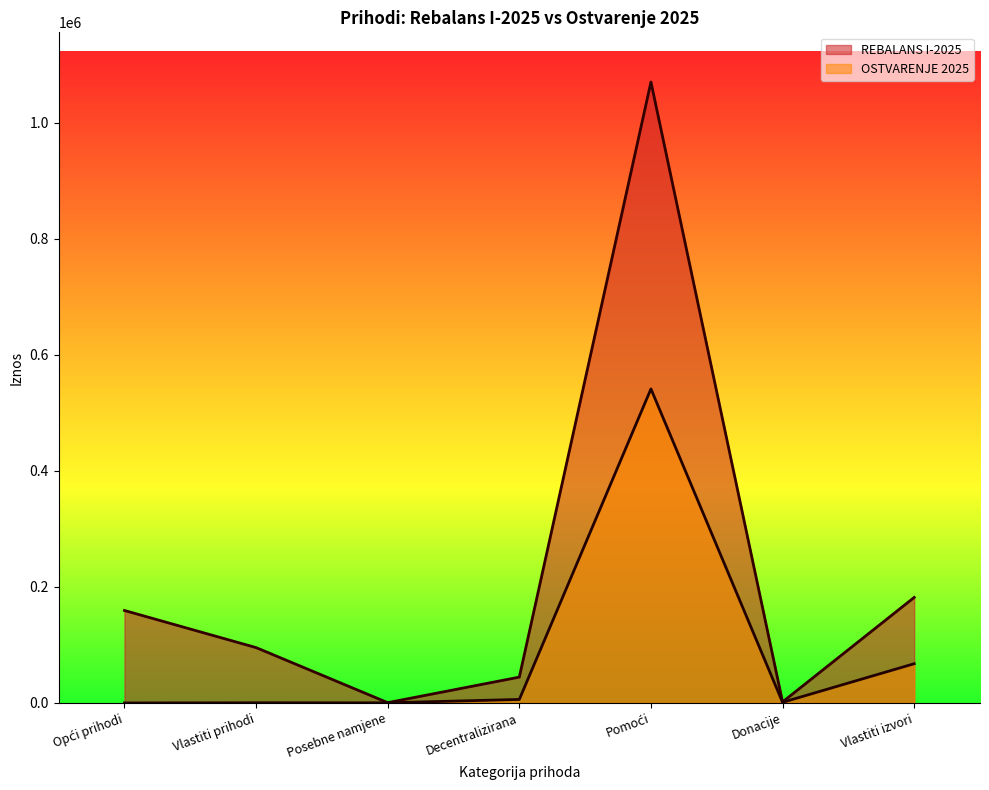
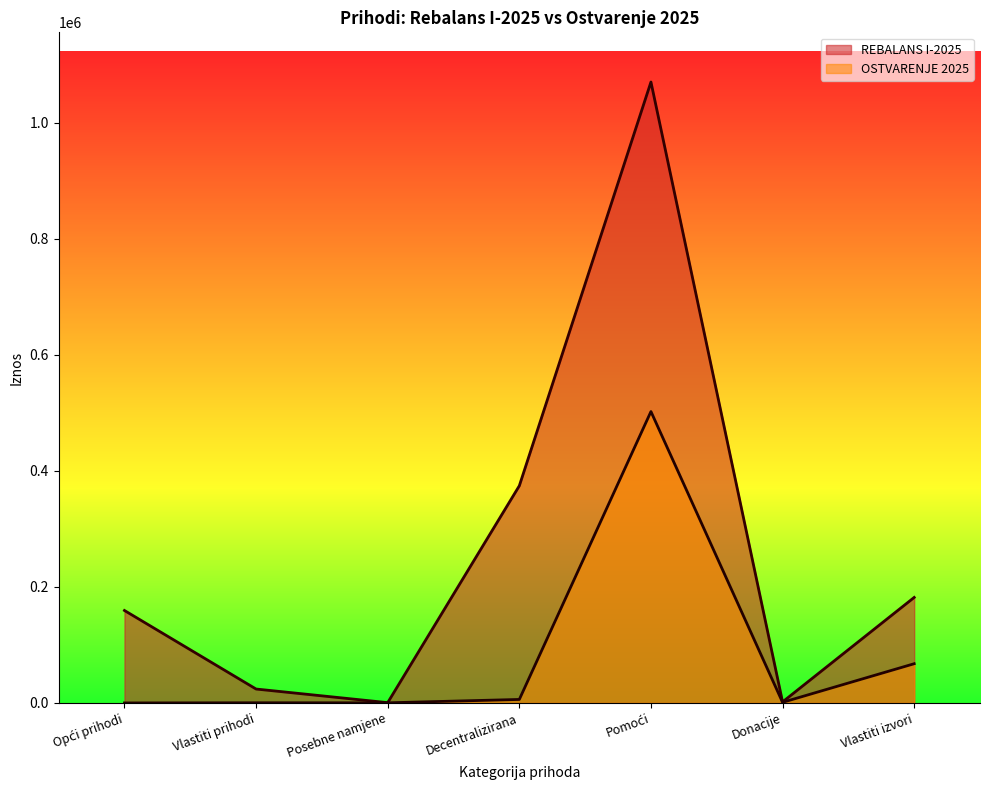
REBALANS I-2025, Vlastiti prihodi: 100000 -> 20000
REBALANS I-2025, Decentralizirana: 40000 -> 370000
OSTVARENJE 2025, Pomoći: 540000 -> 500000
